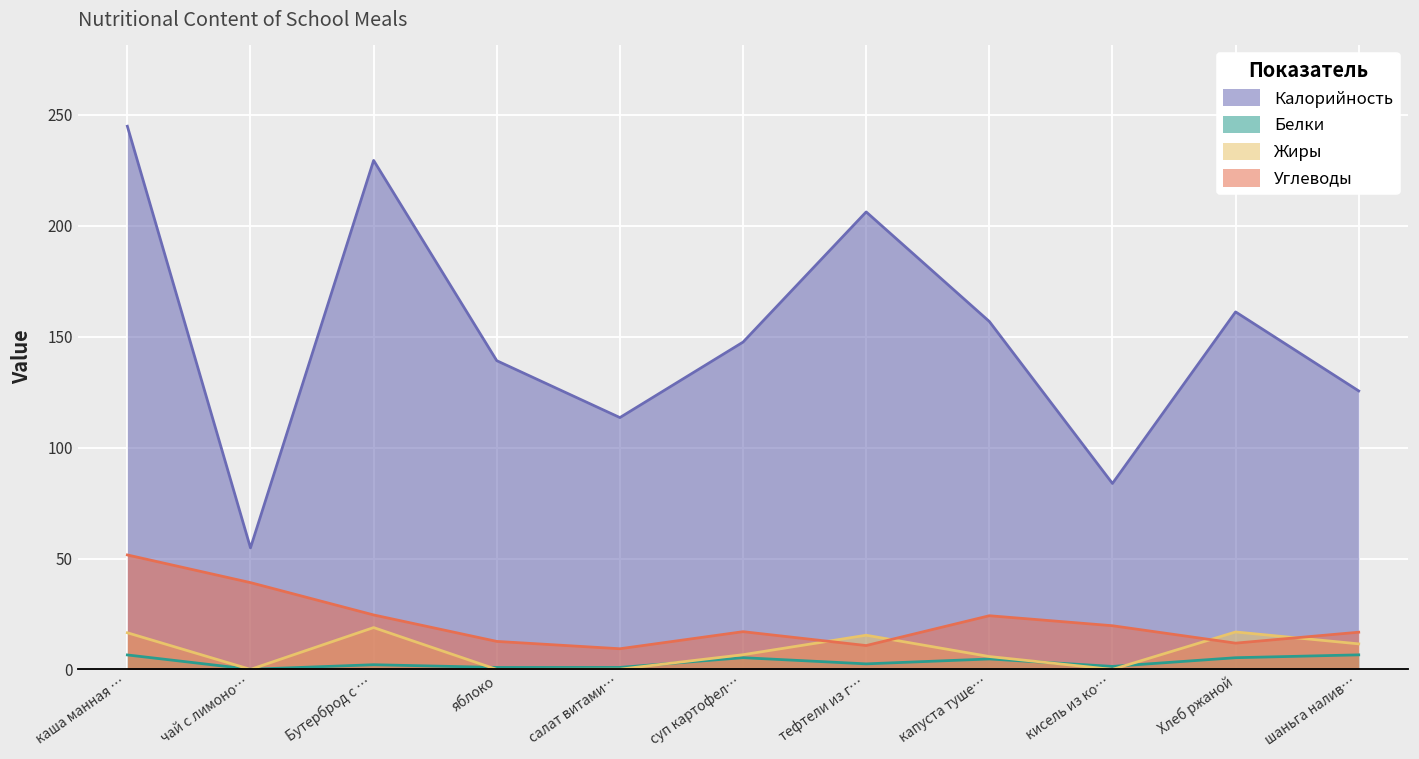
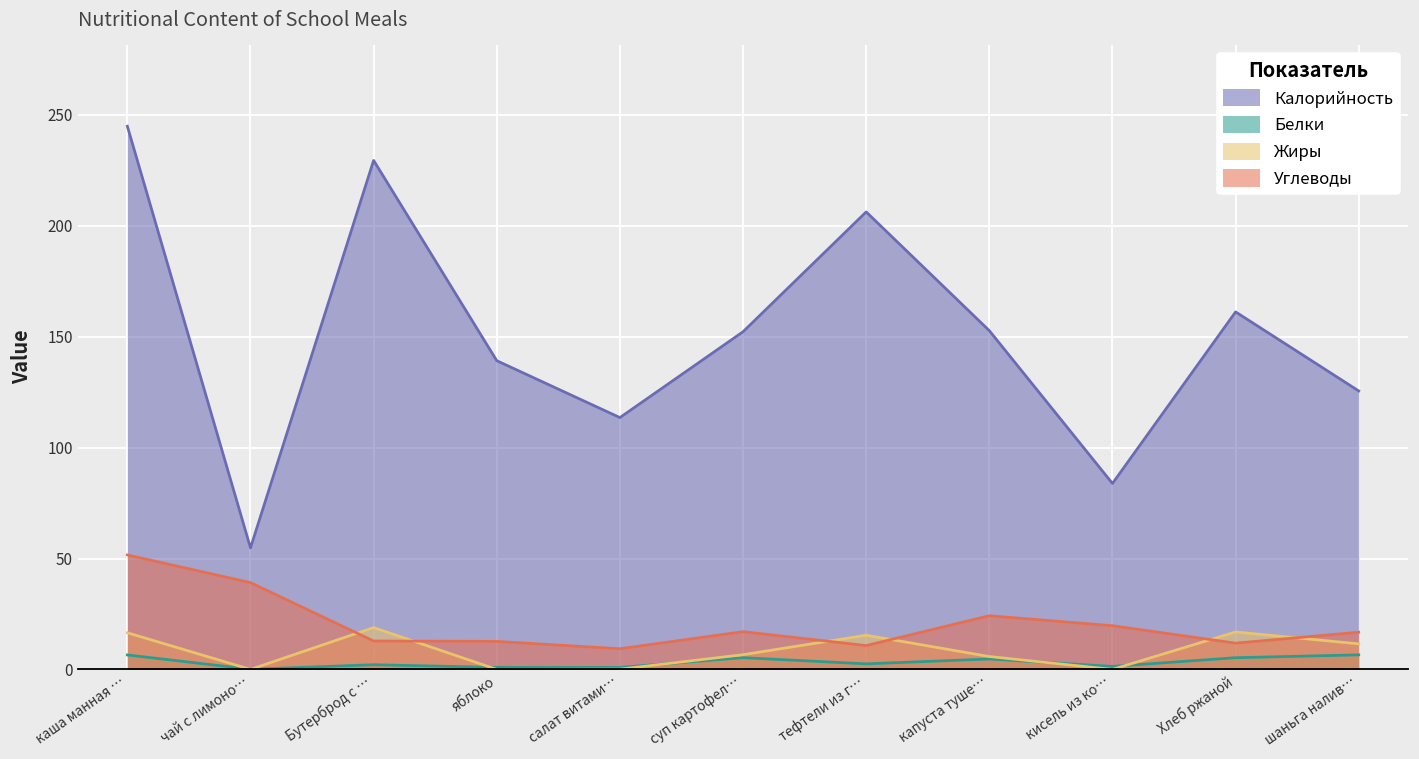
Углеводы, Бутерброд с …: 25 -> 13
Калорийность, суп картофел…: 148 -> 152
Калорийность, капуста туше…: 157 -> 153
